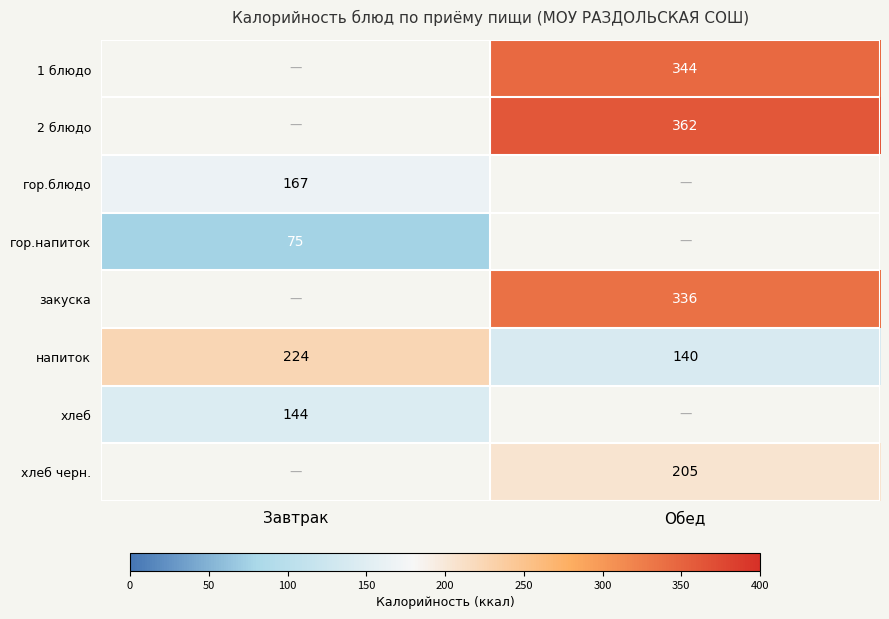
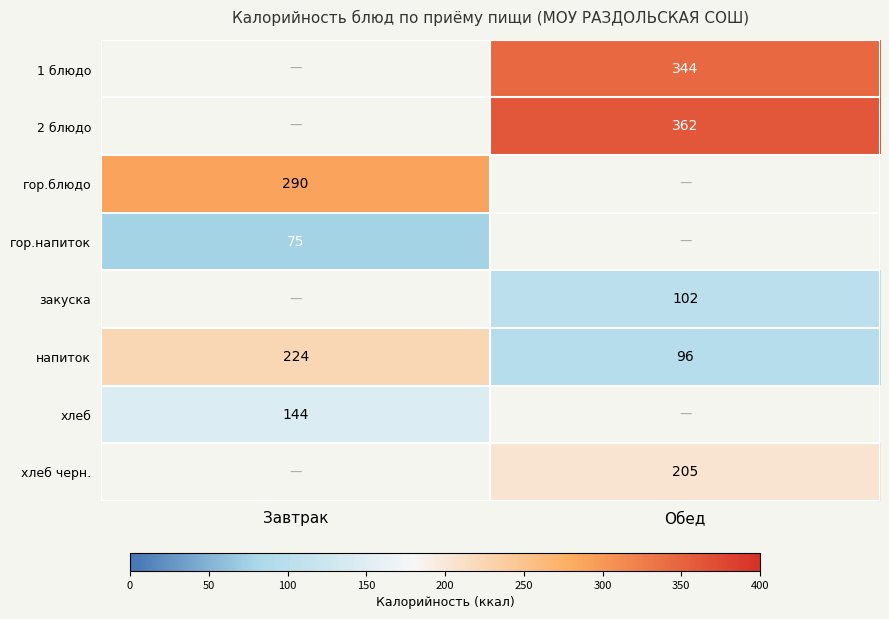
гор.блюдо, Завтрак: 167 -> 290
закуска, Обед: 336 -> 102
напиток, Обед: 140 -> 96
